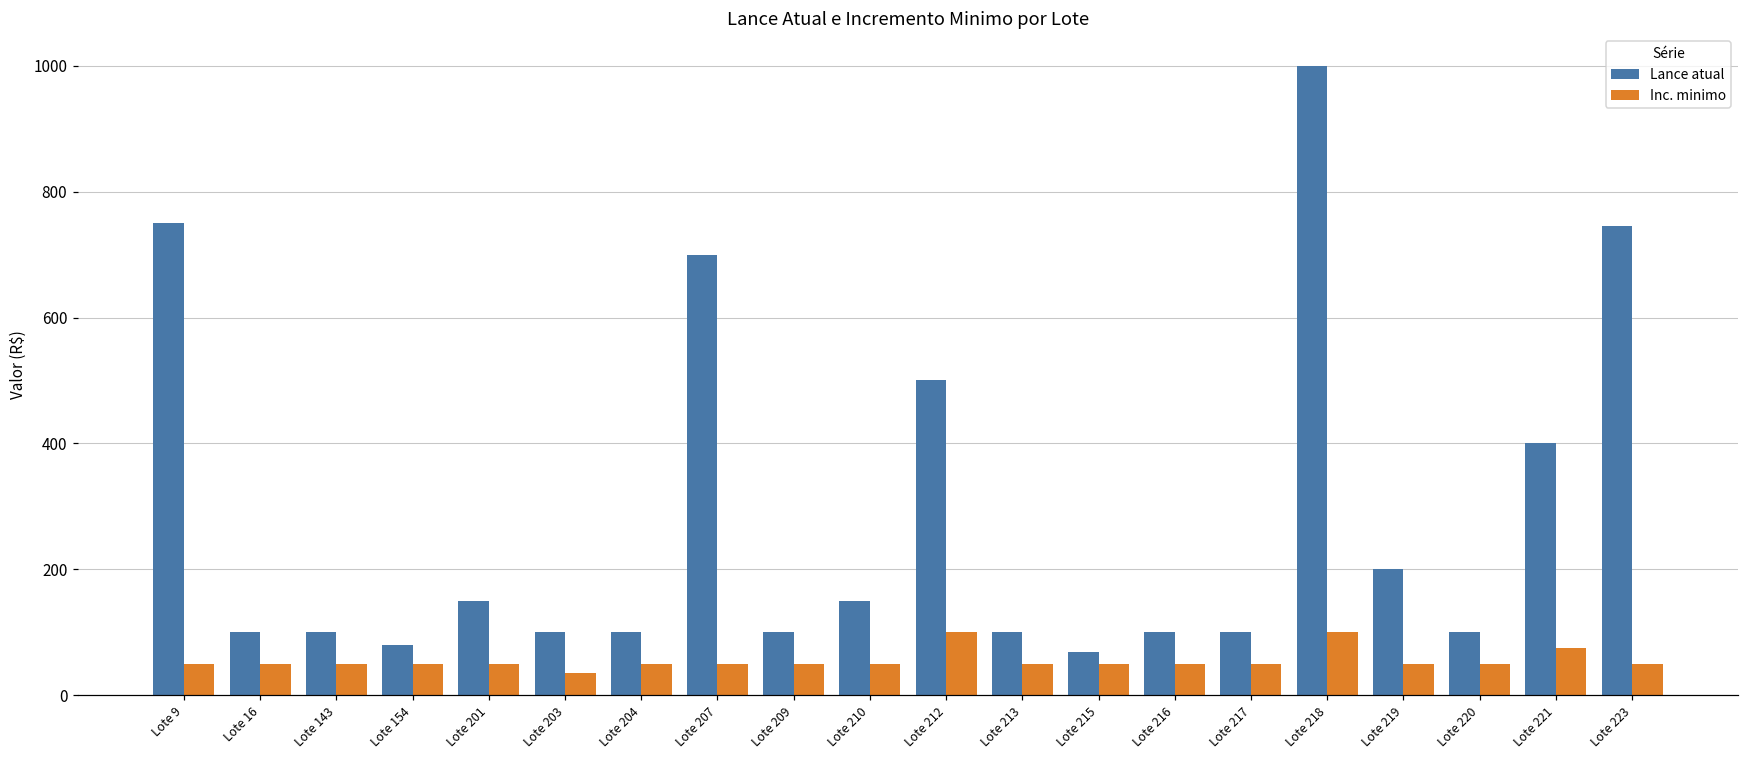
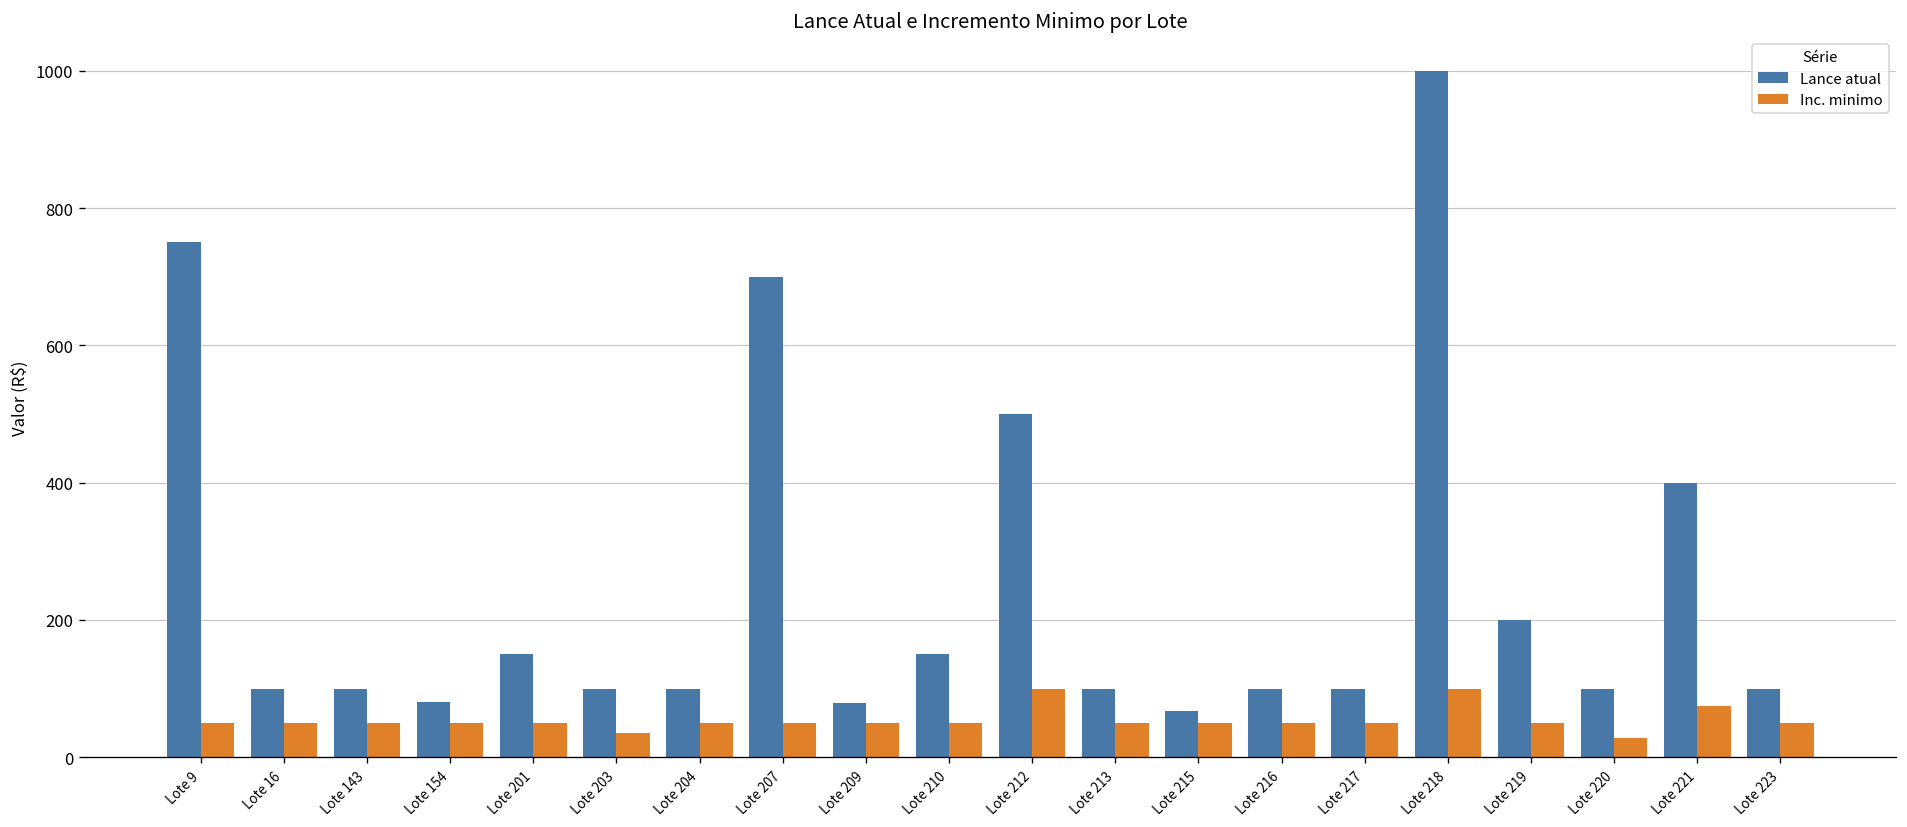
Lance atual, Lote 209: 100 -> 80
Inc. minimo, Lote 220: 50 -> 30
Lance atual, Lote 223: 750 -> 100
